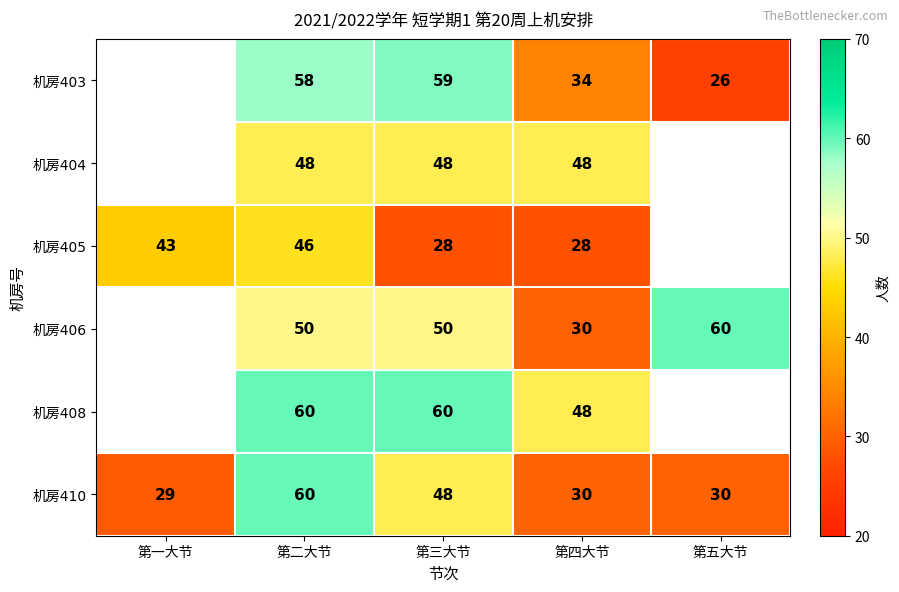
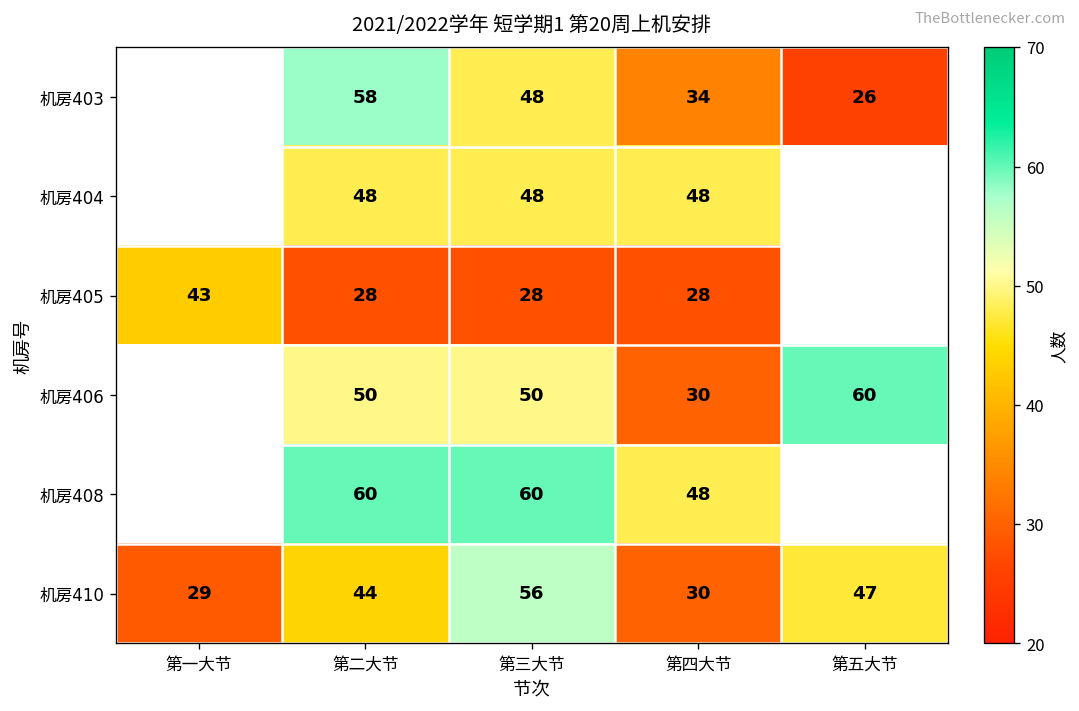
机房403, 第三大节: 59 -> 48
机房405, 第二大节: 46 -> 28
机房410, 第二大节: 60 -> 44
机房410, 第三大节: 48 -> 56
机房410, 第五大节: 30 -> 47
